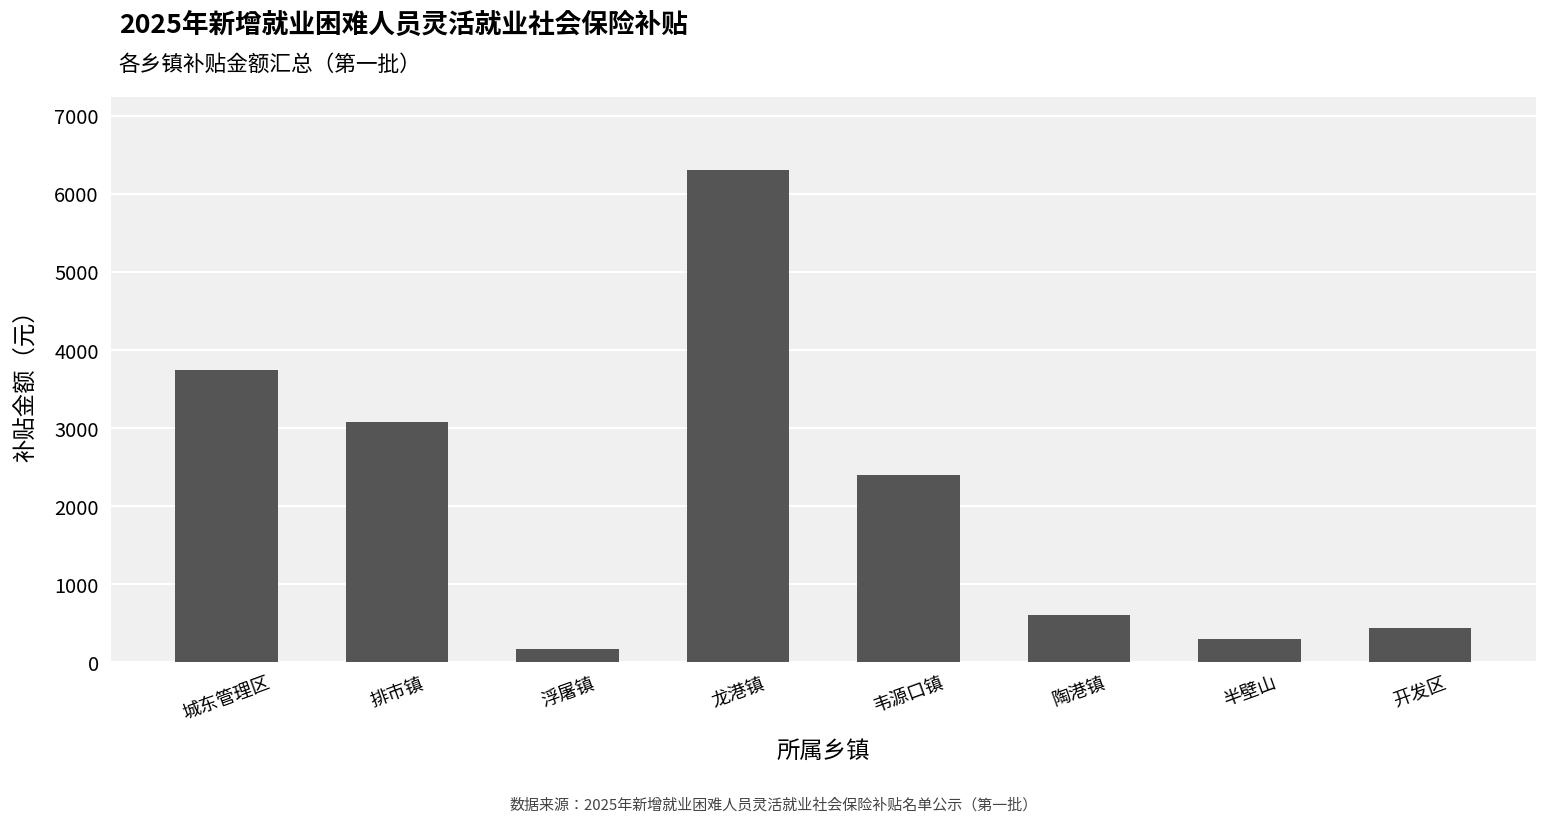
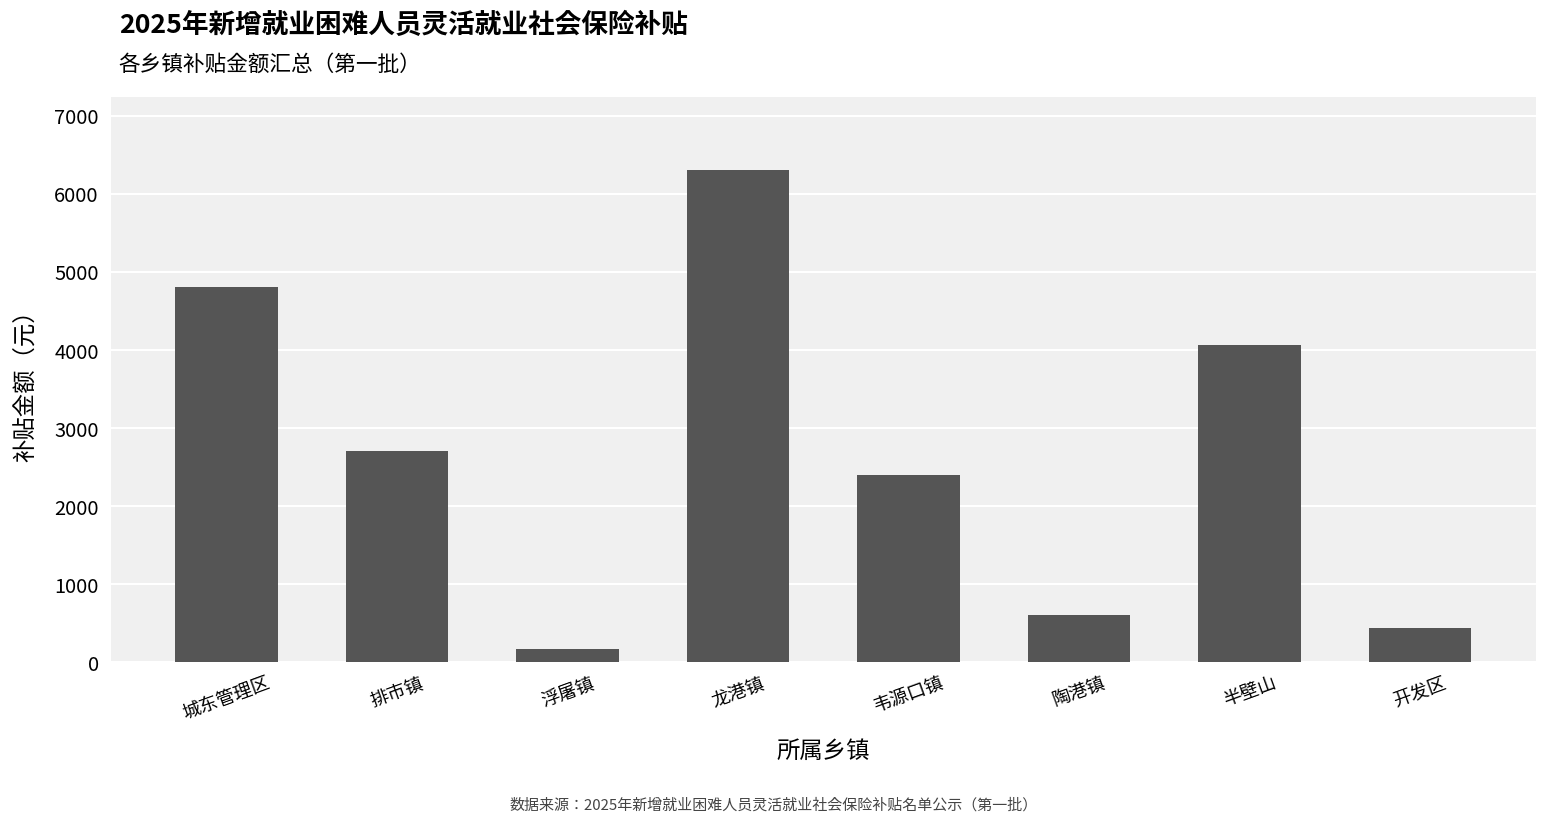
城东管理区: 3700 -> 4800
排市镇: 3100 -> 2700
半壁山: 300 -> 4100
